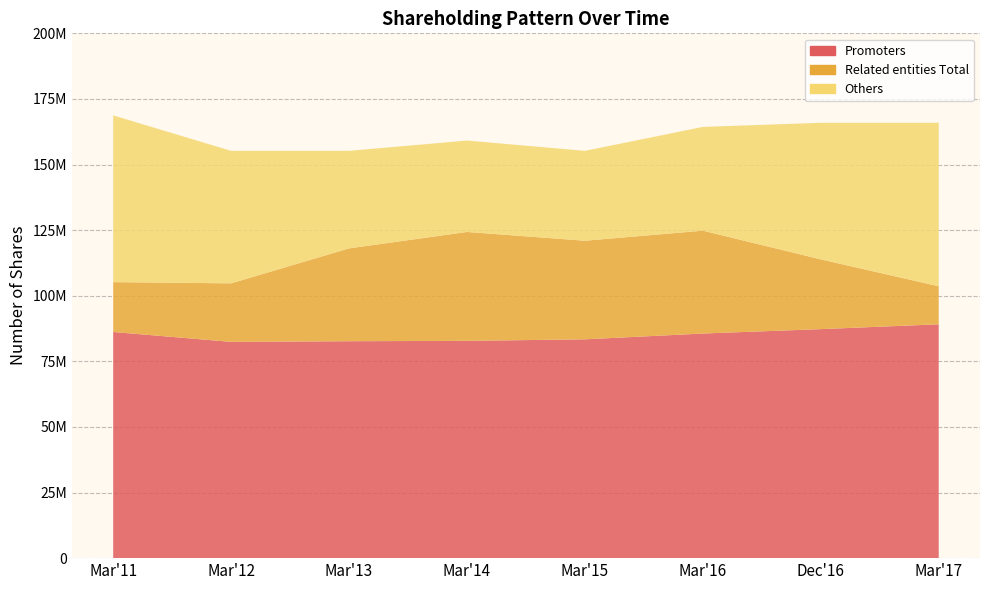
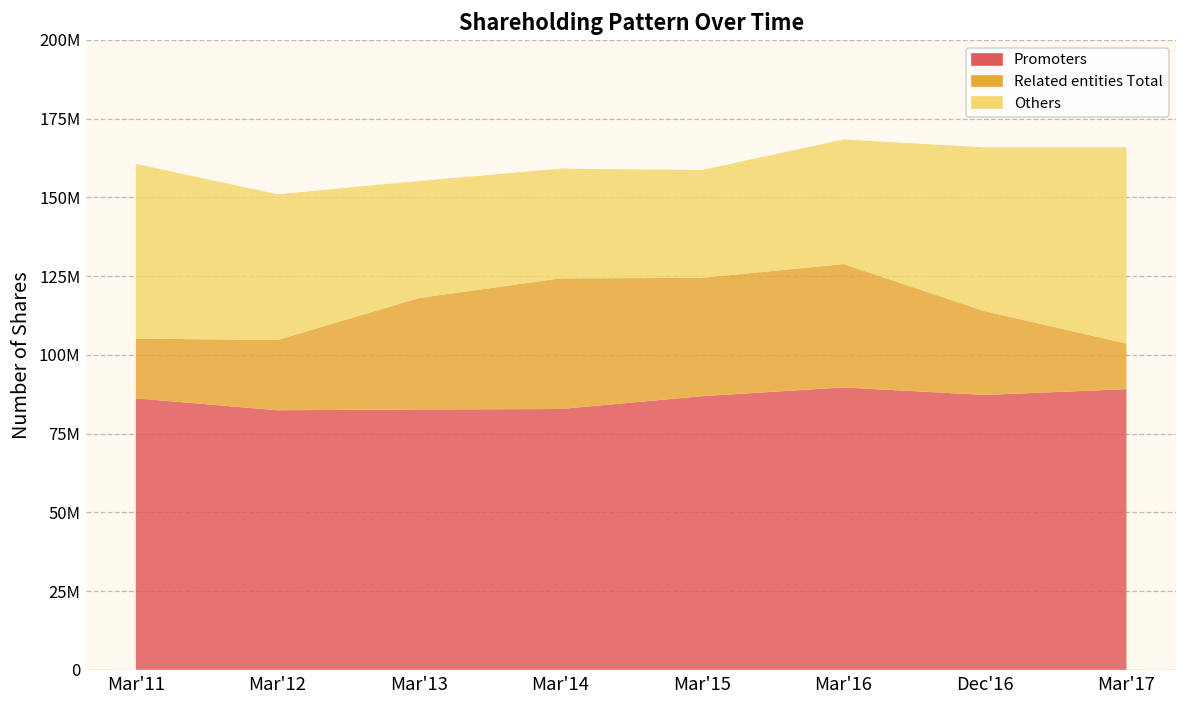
Others, Mar'11: 64000000 -> 55000000
Others, Mar'12: 50000000 -> 46000000
Promoters, Mar'15: 83000000 -> 87000000
Promoters, Mar'16: 86000000 -> 90000000
